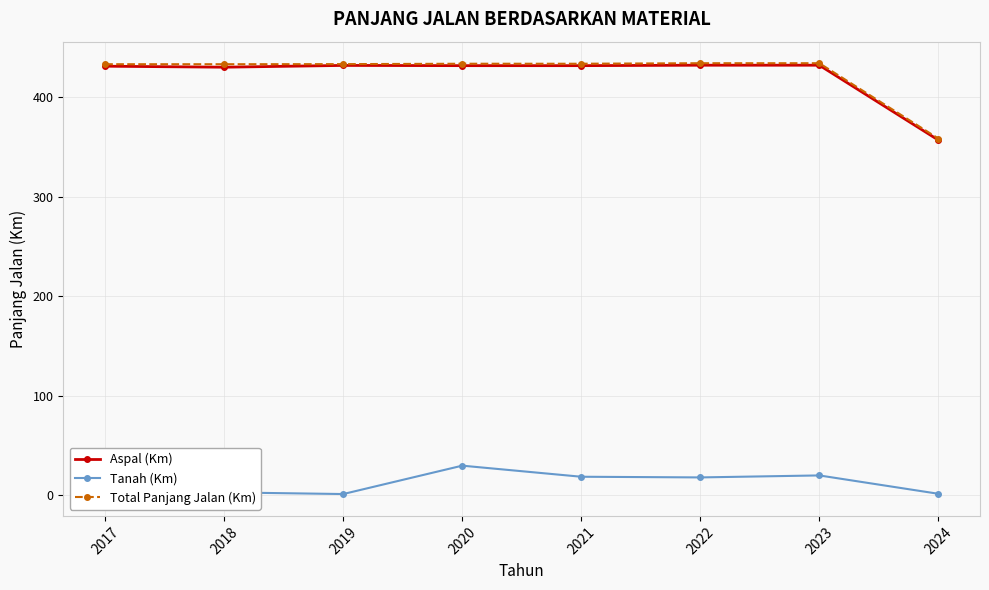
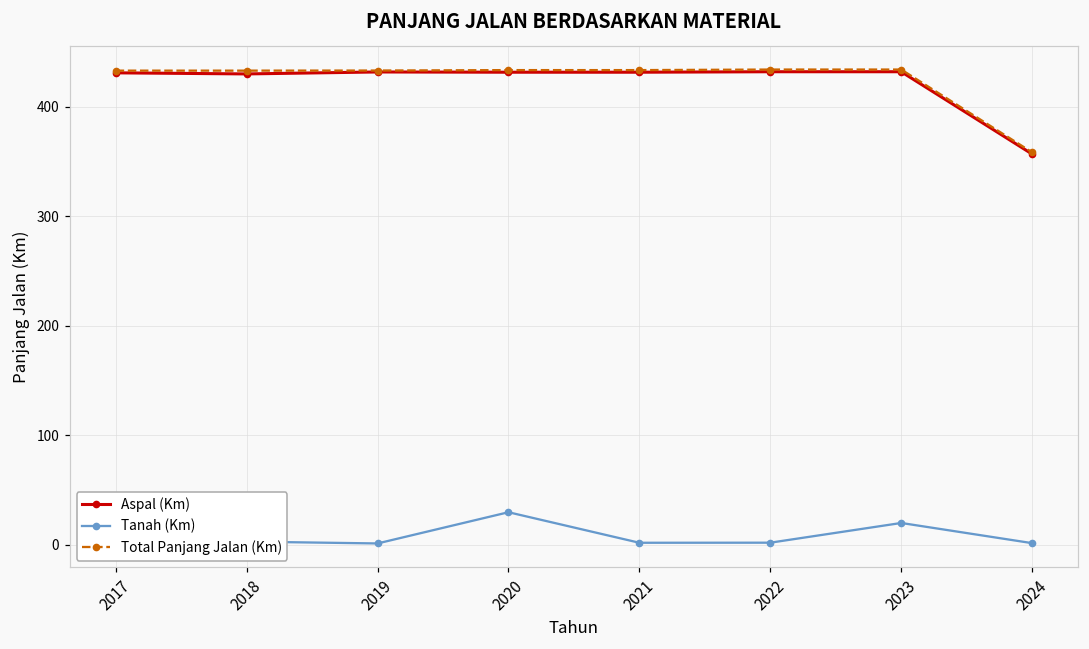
Tanah (Km), 2021: 20 -> 0
Tanah (Km), 2022: 20 -> 0
